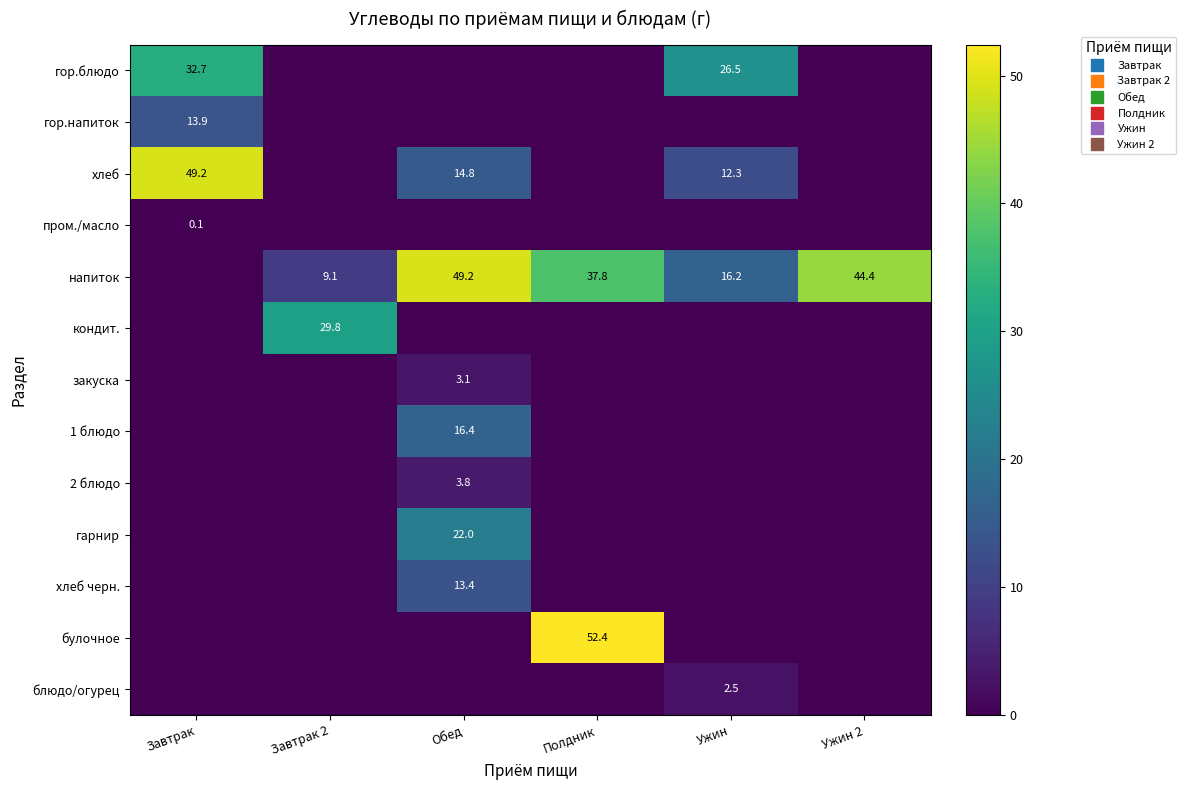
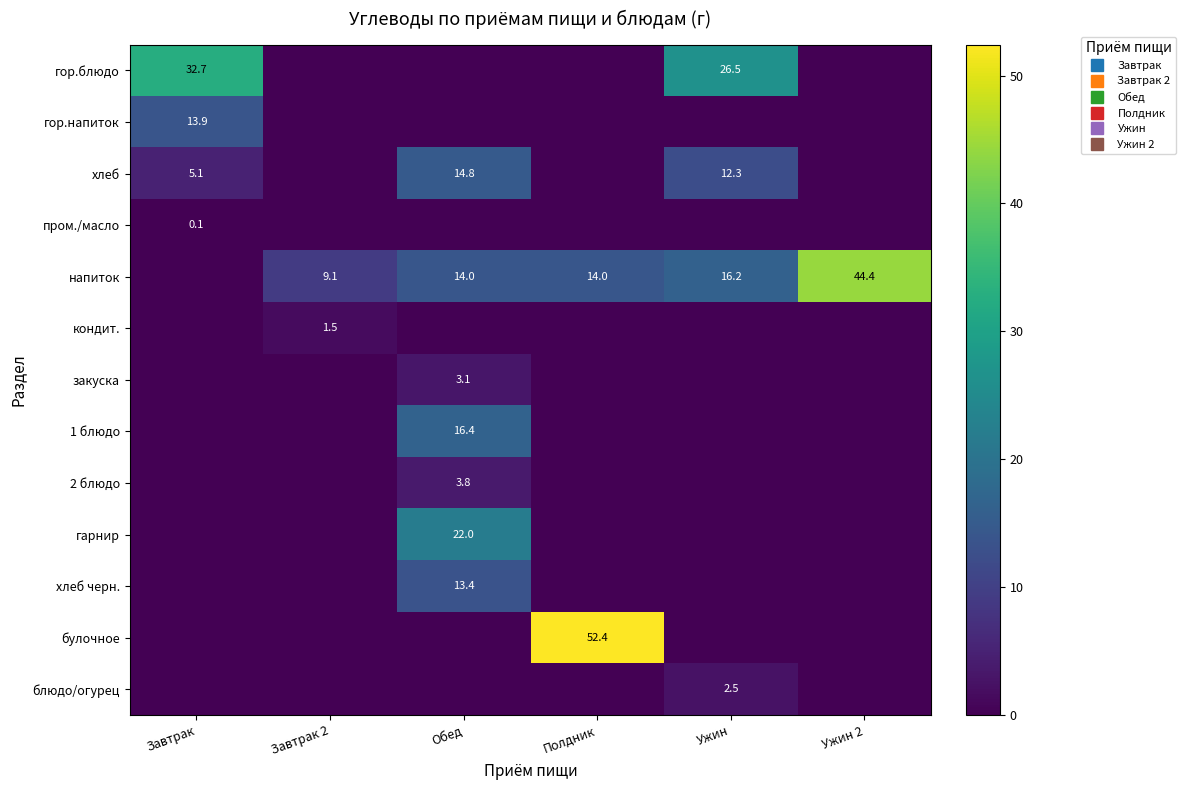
хлеб, Завтрак: 49.2 -> 5.1
напиток, Обед: 49.2 -> 14.0
напиток, Полдник: 37.8 -> 14.0
кондит., Завтрак 2: 29.8 -> 1.5
